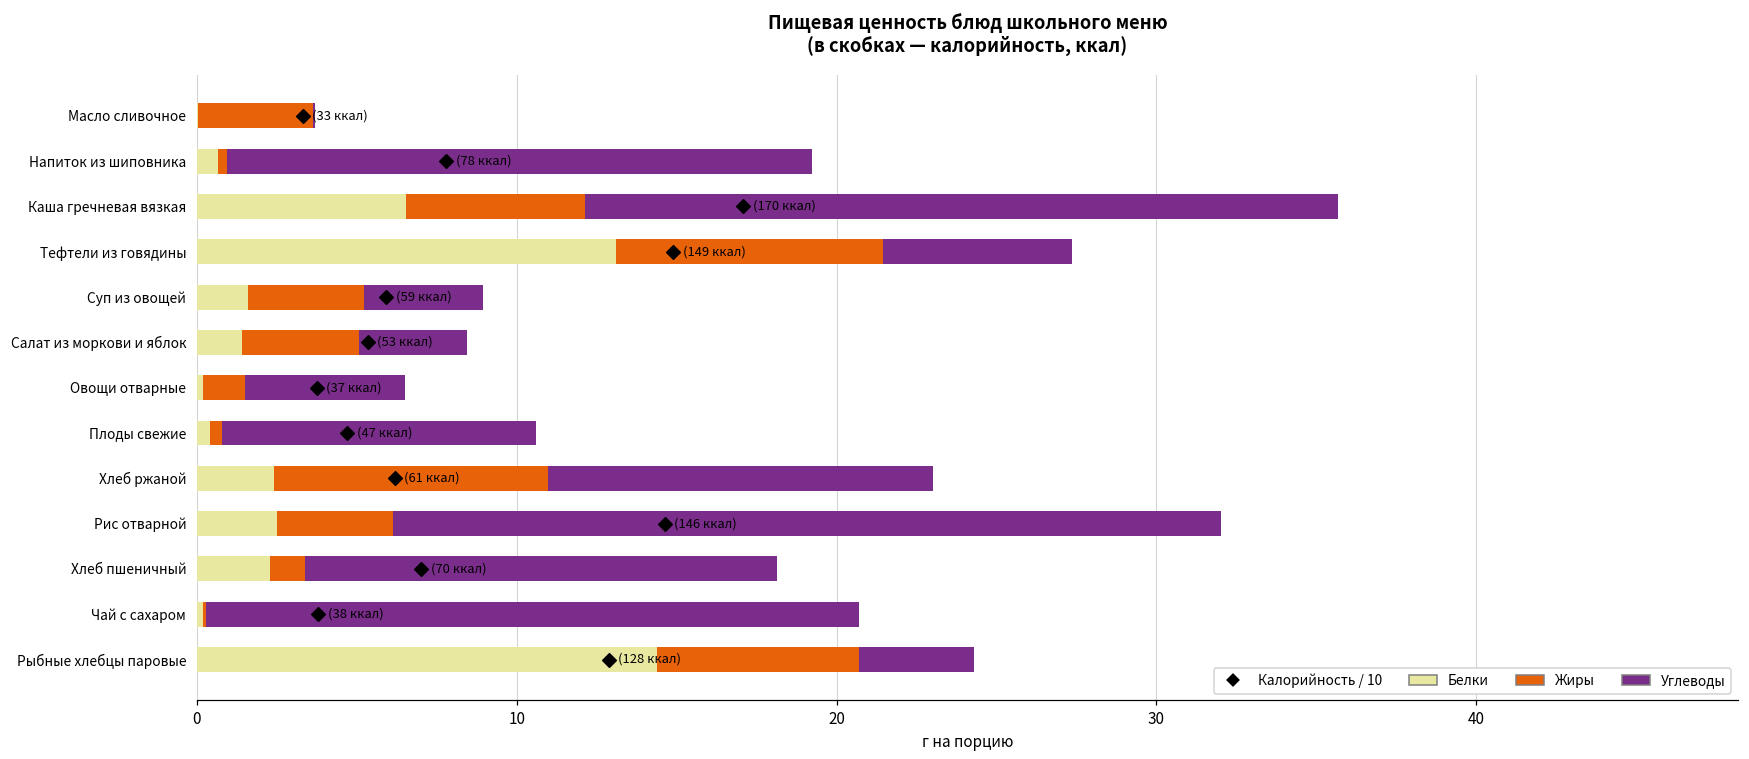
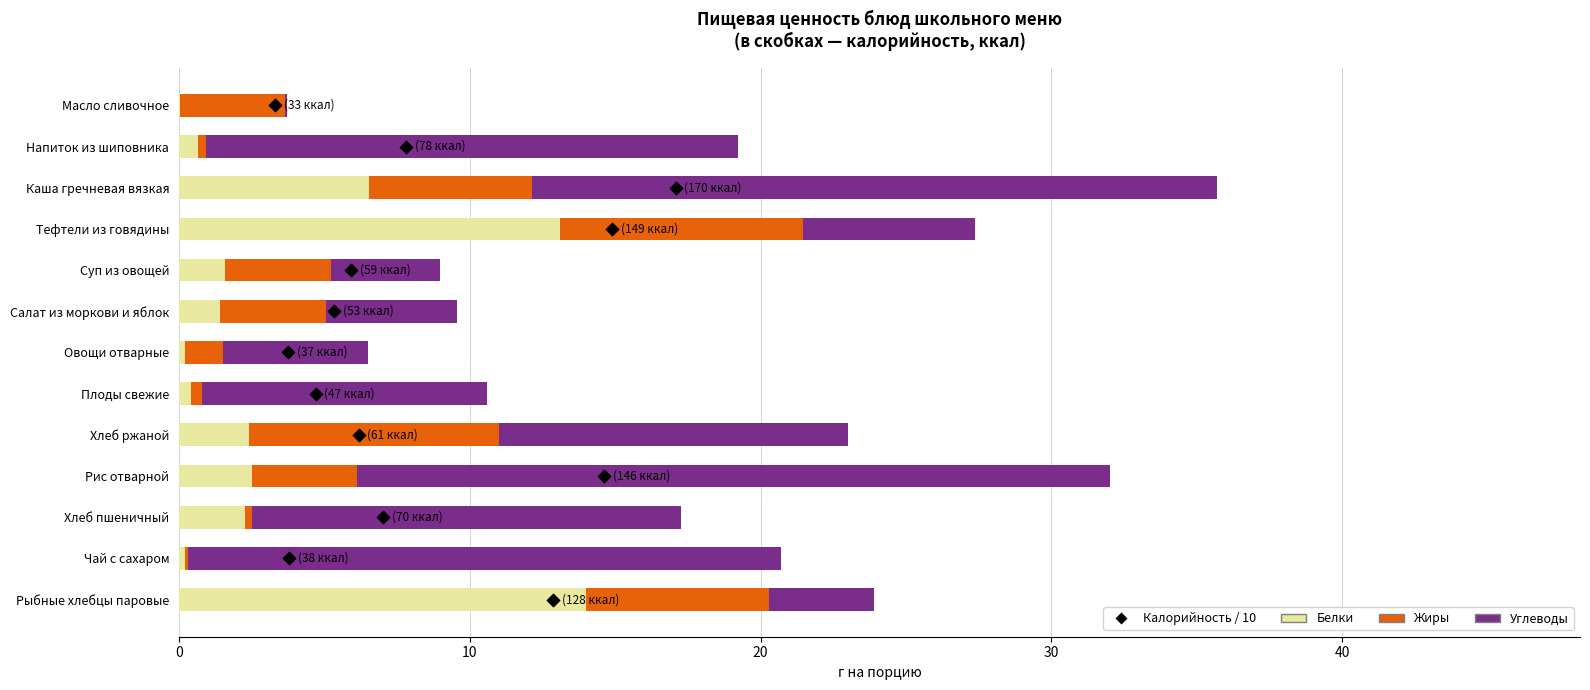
Углеводы, Салат из моркови и яблок: 3.4 -> 4.5
Жиры, Хлеб пшеничный: 1.1 -> 0.2
Белки, Рыбные хлебцы паровые: 14.4 -> 14.0
